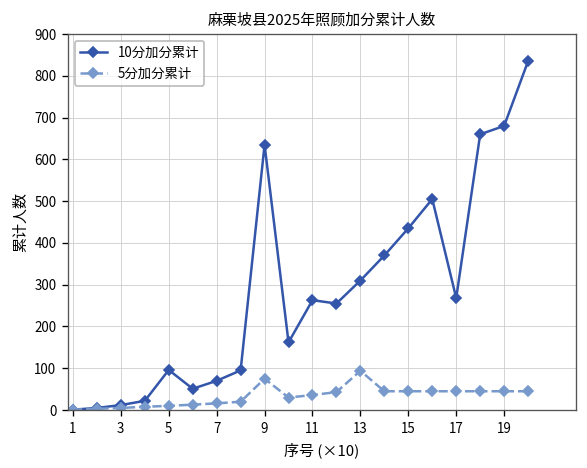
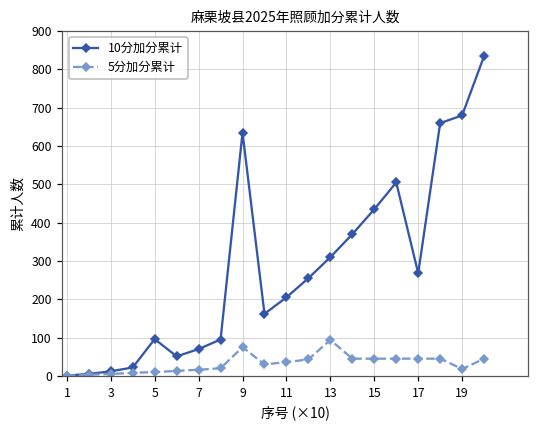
10分加分累计, 11: 260 -> 210
5分加分累计, 19: 50 -> 20
